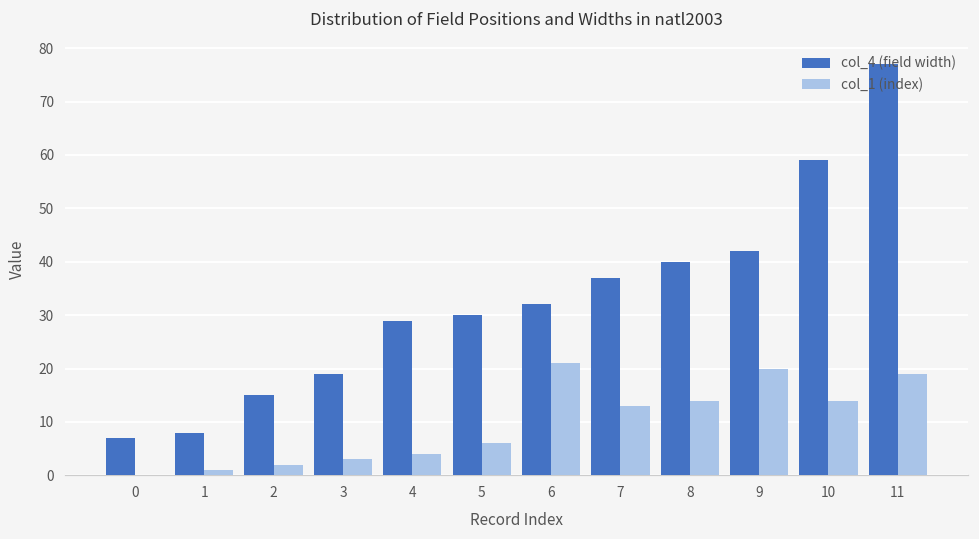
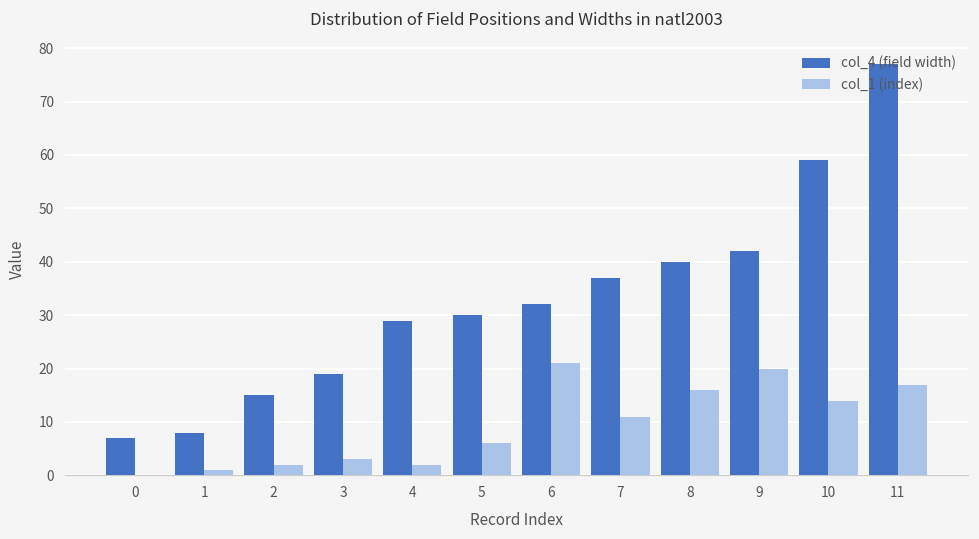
col_1 (index), 4: 4 -> 2
col_1 (index), 7: 13 -> 11
col_1 (index), 8: 14 -> 16
col_1 (index), 11: 19 -> 17
